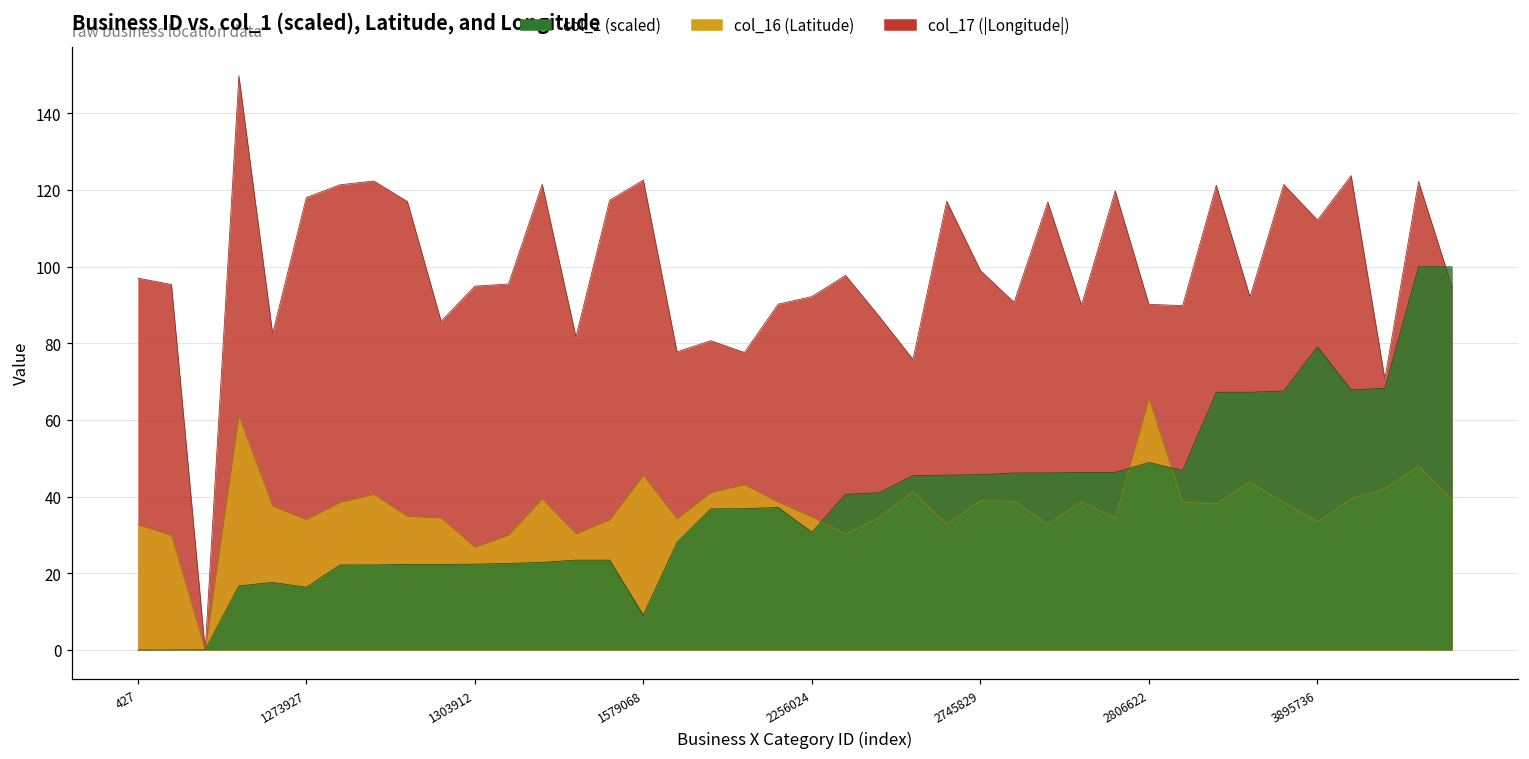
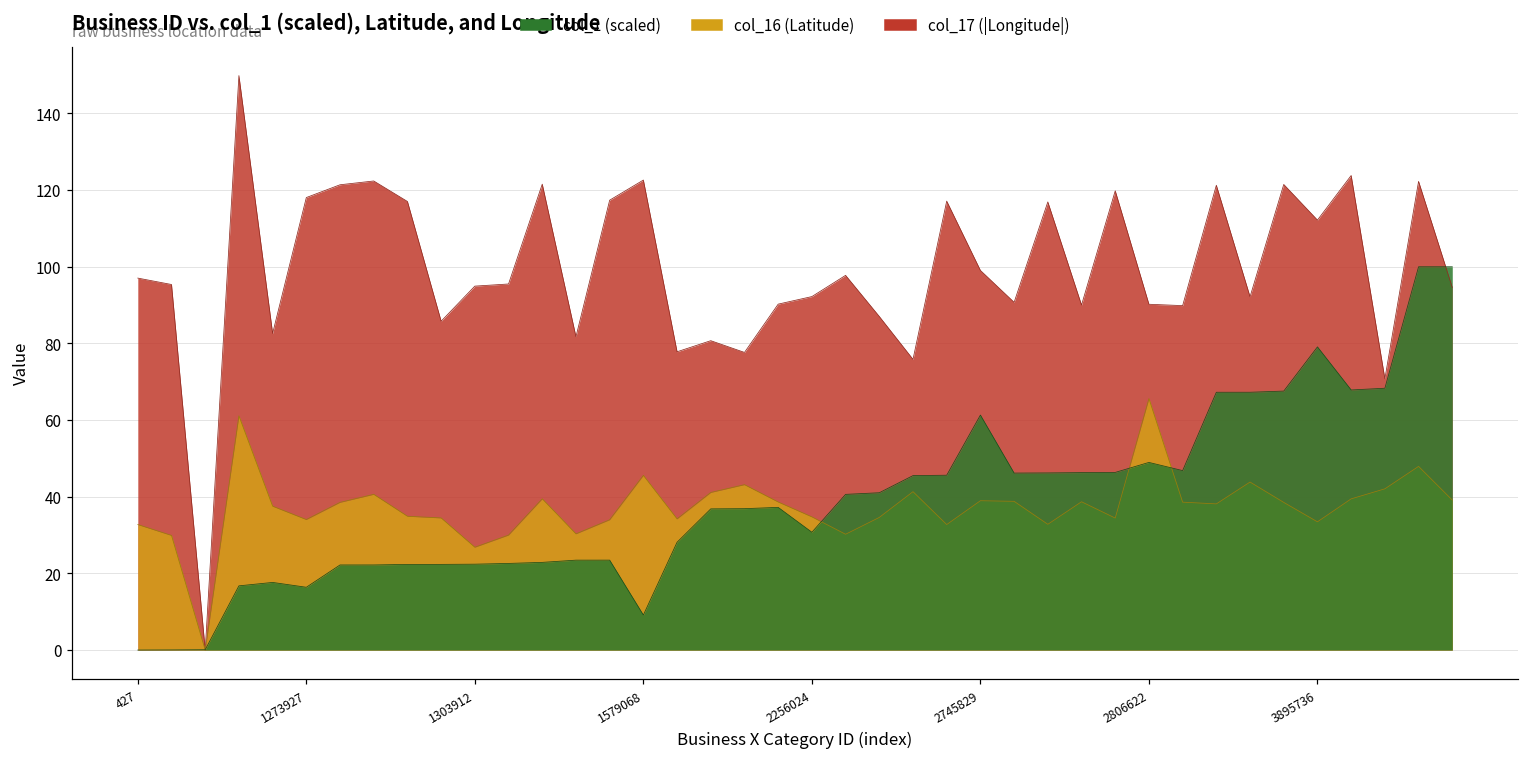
col_1 (scaled), 2745829: 46 -> 61
